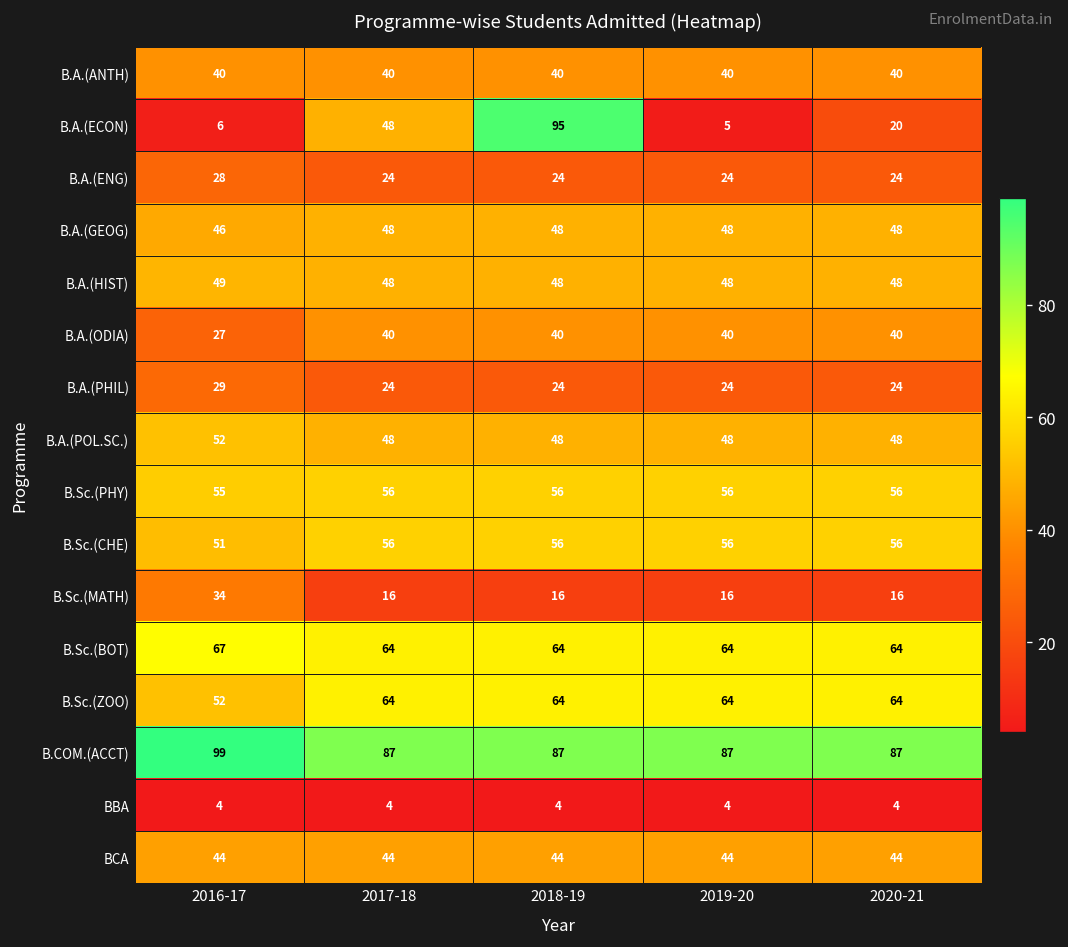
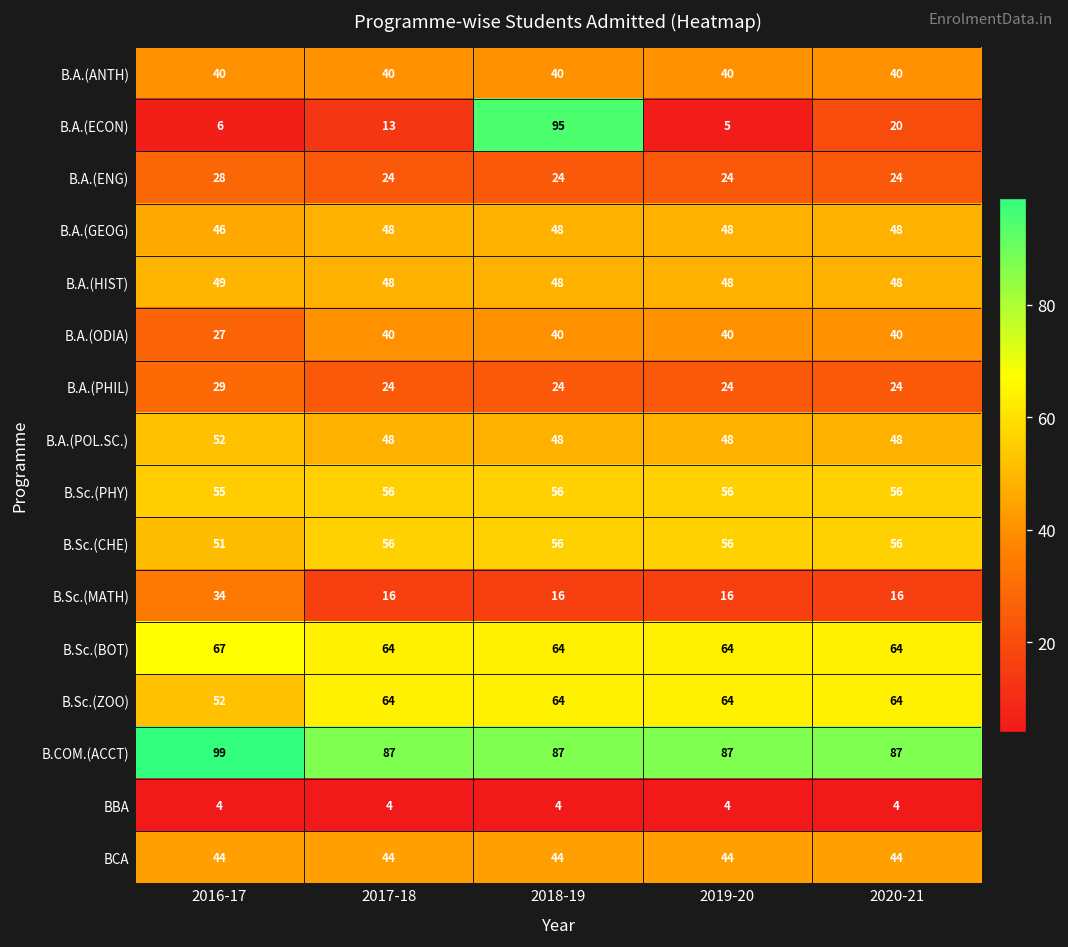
B.A.(ECON), 2017-18: 48 -> 13
